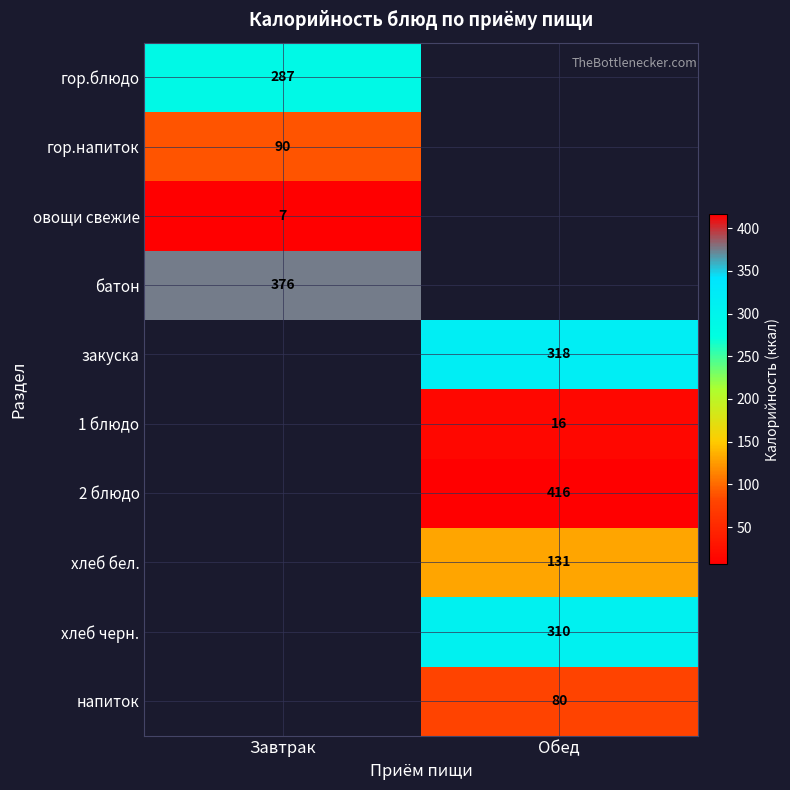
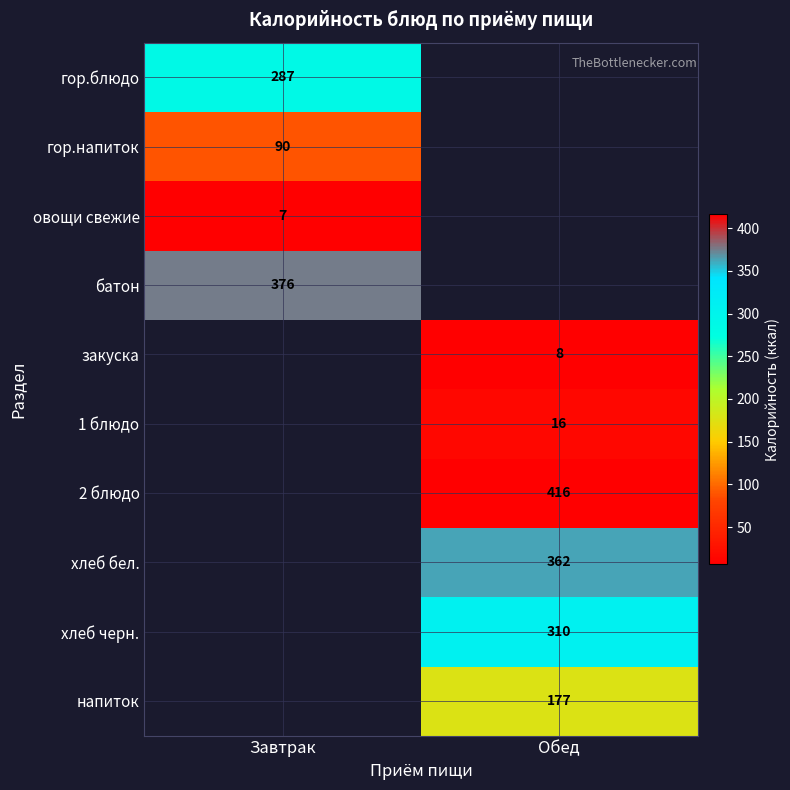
закуска, Обед: 318 -> 8
хлеб бел., Обед: 131 -> 362
напиток, Обед: 80 -> 177
